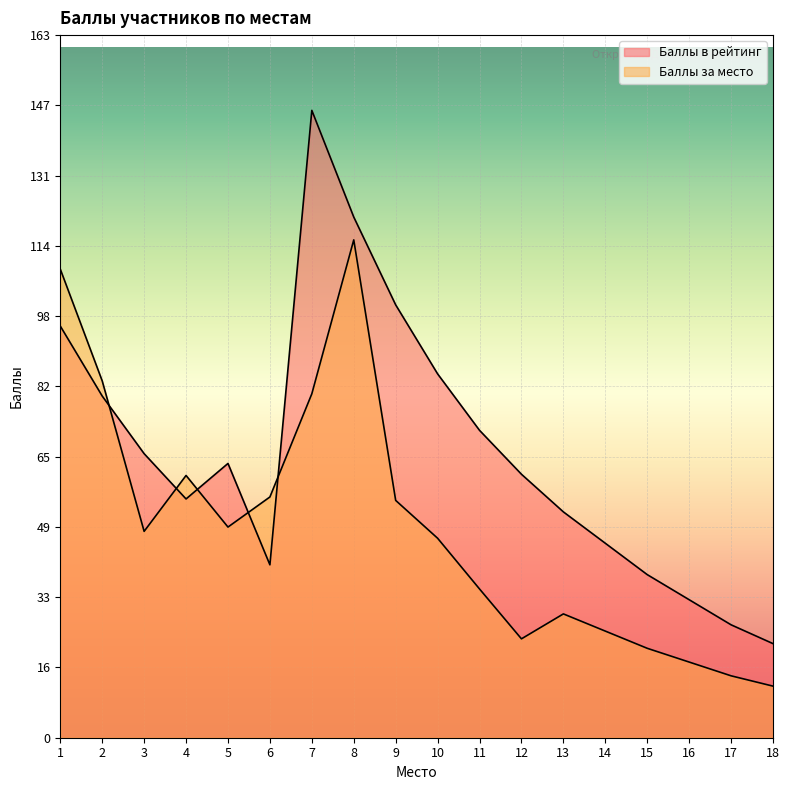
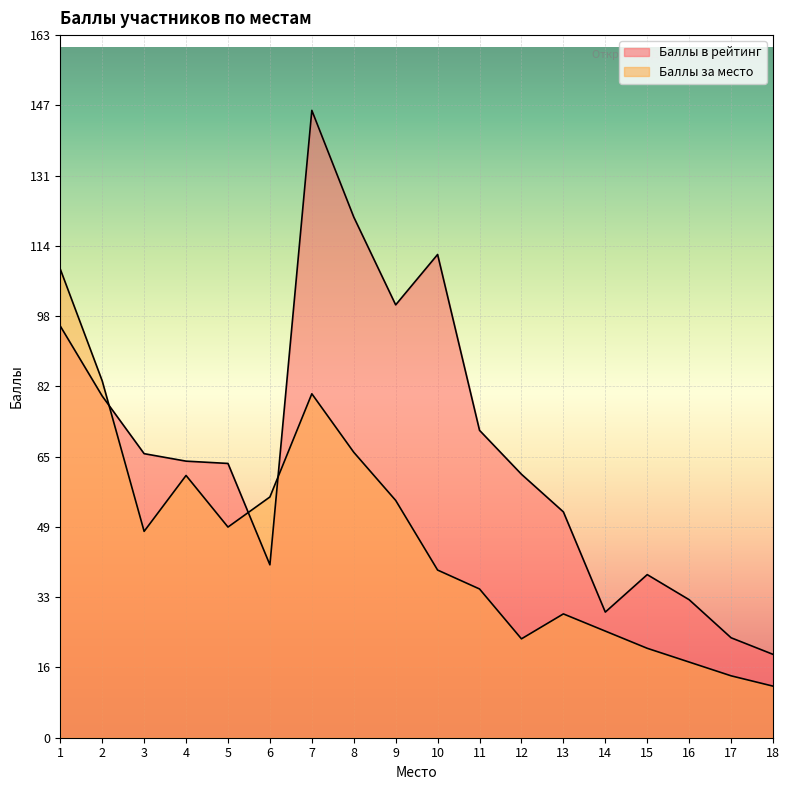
Баллы в рейтинг, 4: 56 -> 64
Баллы за место, 8: 116 -> 66
Баллы в рейтинг, 10: 85 -> 112
Баллы за место, 10: 46 -> 39
Баллы в рейтинг, 14: 45 -> 29
Баллы в рейтинг, 17: 26 -> 23
Баллы в рейтинг, 18: 22 -> 19
